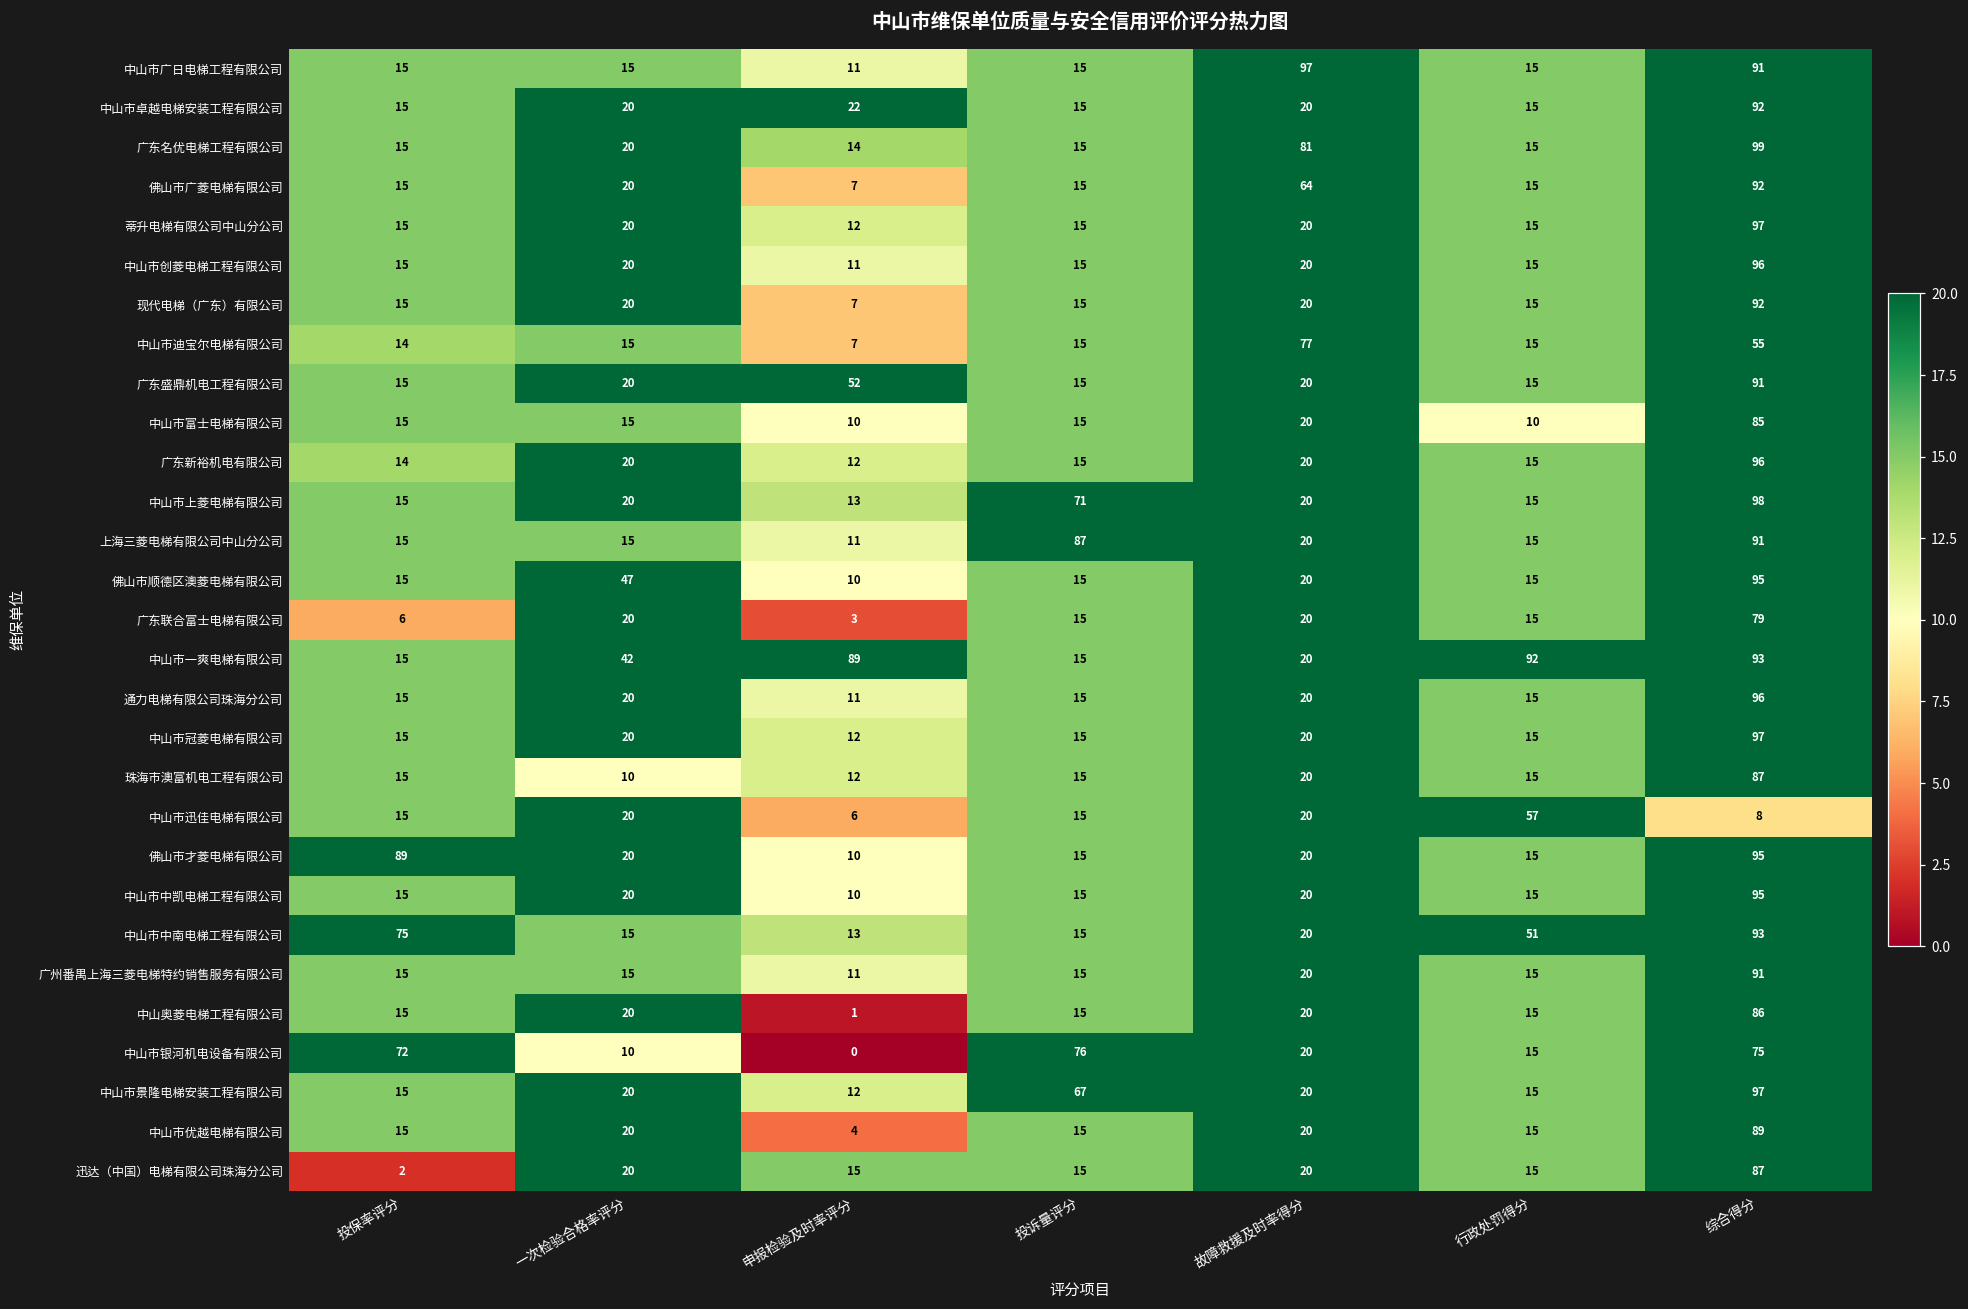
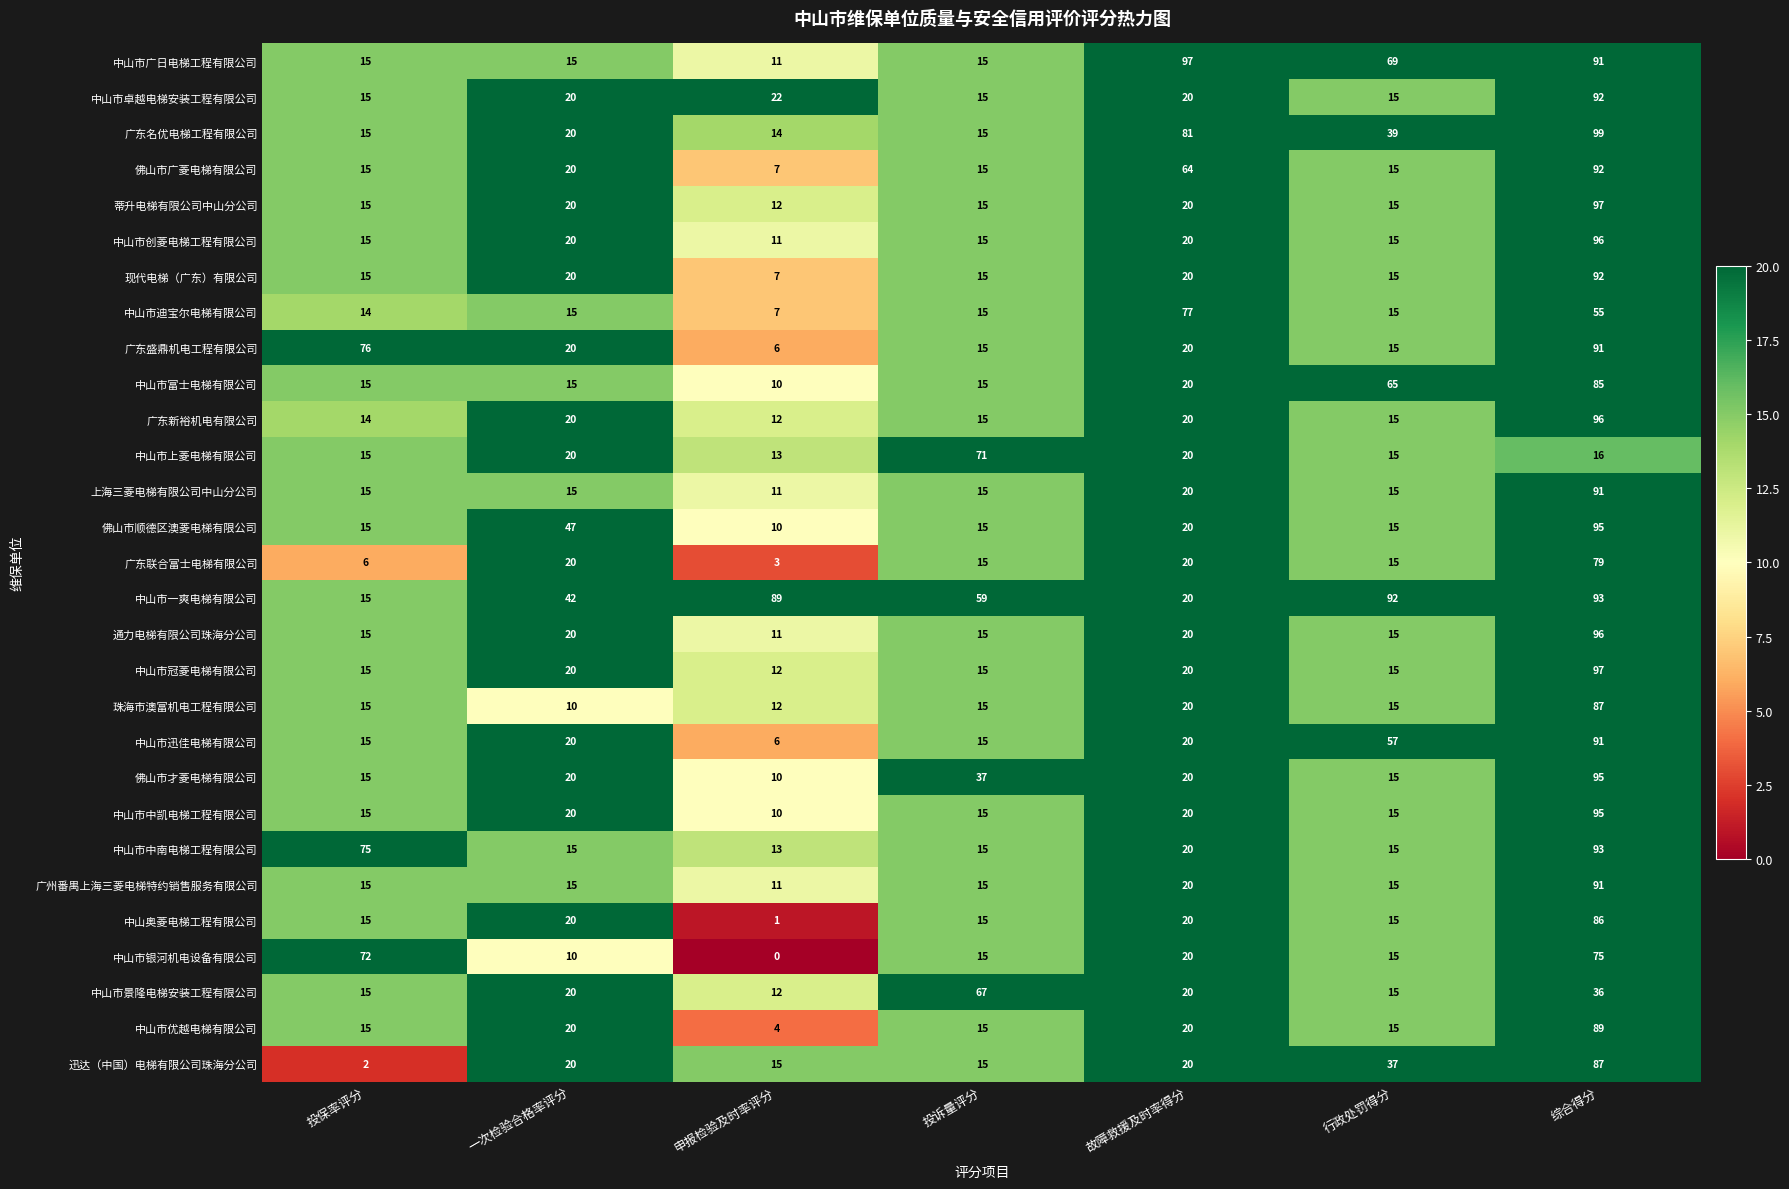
中山市广日电梯工程有限公司, 行政处罚得分: 15 -> 69
广东名优电梯工程有限公司, 行政处罚得分: 15 -> 39
广东盛鼎机电工程有限公司, 投保率评分: 15 -> 76
广东盛鼎机电工程有限公司, 申报检验及时率评分: 52 -> 6
中山市富士电梯有限公司, 行政处罚得分: 10 -> 65
中山市上菱电梯有限公司, 综合得分: 98 -> 16
上海三菱电梯有限公司中山分公司, 投诉量评分: 87 -> 15
中山市一爽电梯有限公司, 投诉量评分: 15 -> 59
中山市迅佳电梯有限公司, 综合得分: 8 -> 91
佛山市才菱电梯有限公司, 投保率评分: 89 -> 15
佛山市才菱电梯有限公司, 投诉量评分: 15 -> 37
中山市中南电梯工程有限公司, 行政处罚得分: 51 -> 15
中山市银河机电设备有限公司, 投诉量评分: 76 -> 15
中山市景隆电梯安装工程有限公司, 综合得分: 97 -> 36
迅达（中国）电梯有限公司珠海分公司, 行政处罚得分: 15 -> 37
